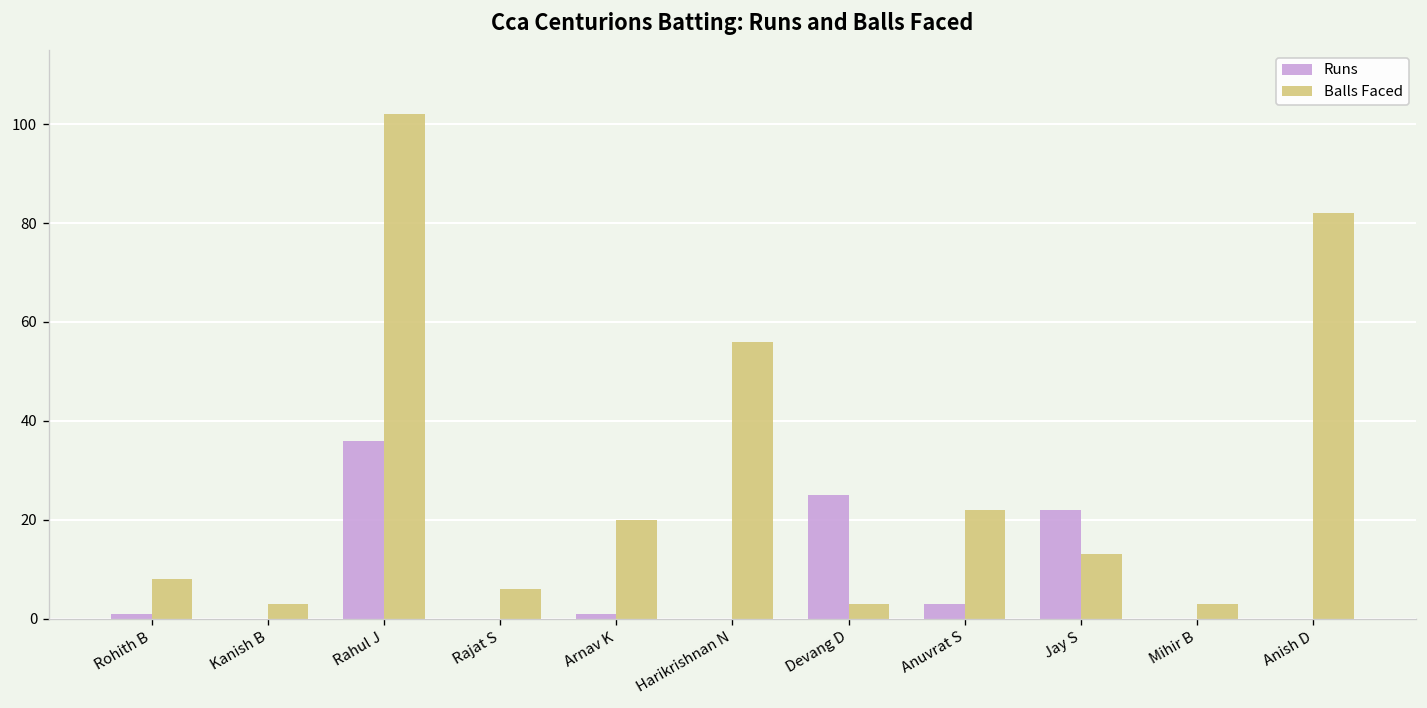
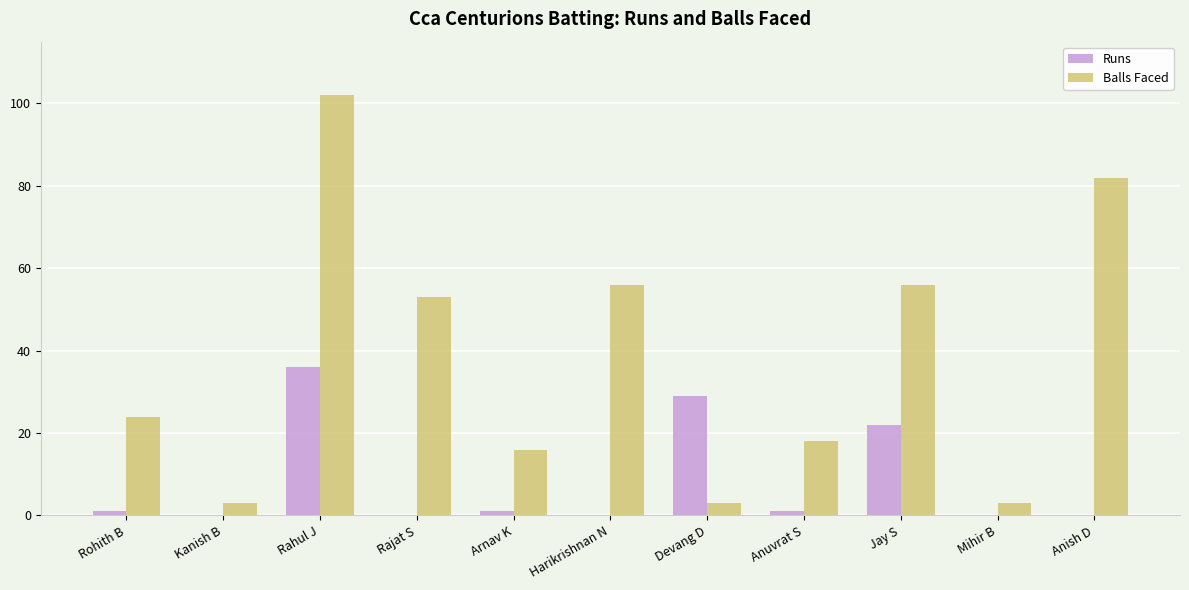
Balls Faced, Rohith B: 8 -> 24
Balls Faced, Rajat S: 6 -> 53
Balls Faced, Arnav K: 20 -> 16
Runs, Devang D: 25 -> 29
Runs, Anuvrat S: 3 -> 1
Balls Faced, Anuvrat S: 22 -> 18
Balls Faced, Jay S: 13 -> 56
